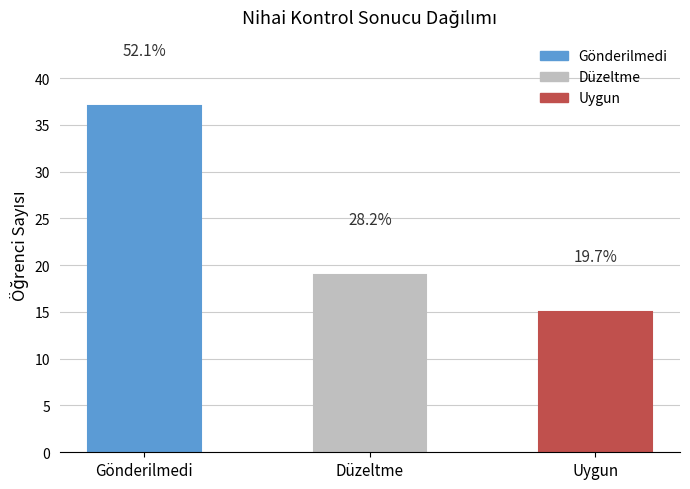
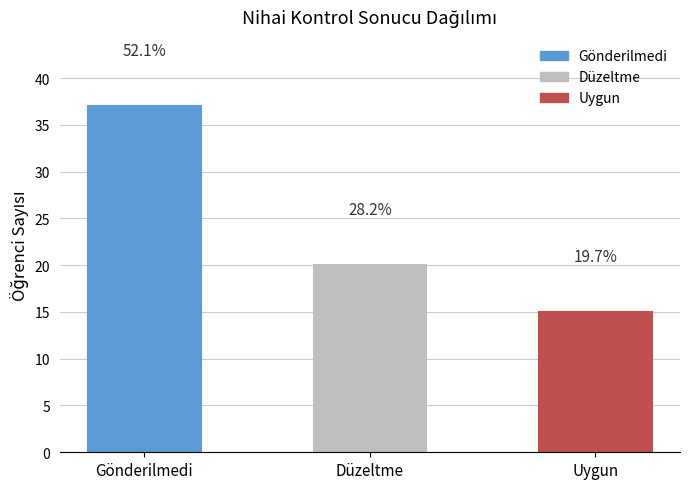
Düzeltme: 19 -> 20
